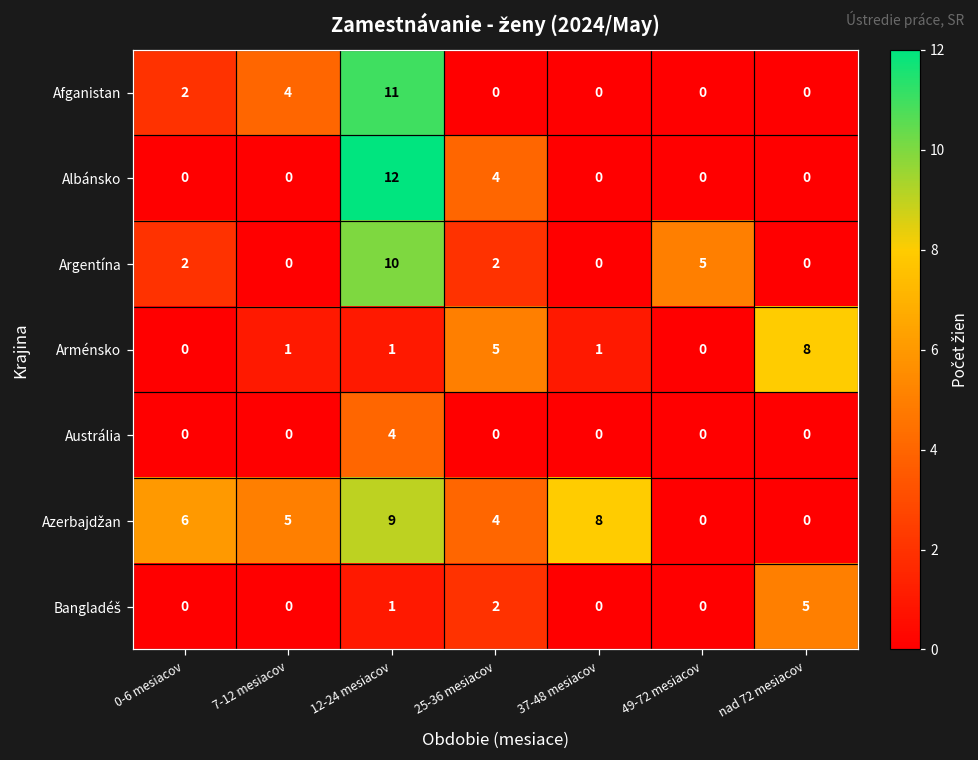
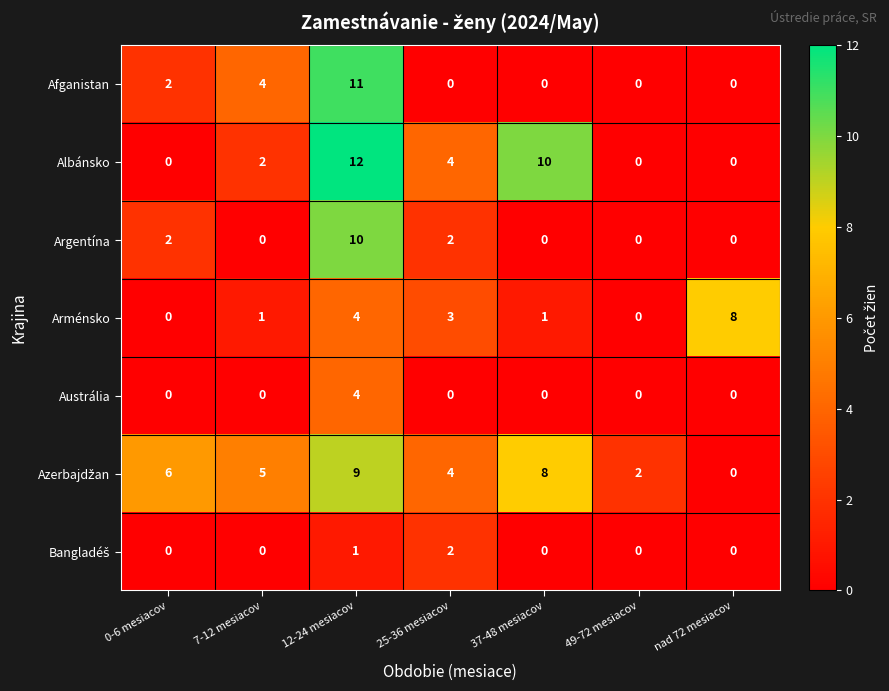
Albánsko, 7-12 mesiacov: 0 -> 2
Albánsko, 37-48 mesiacov: 0 -> 10
Argentína, 49-72 mesiacov: 5 -> 0
Arménsko, 12-24 mesiacov: 1 -> 4
Arménsko, 25-36 mesiacov: 5 -> 3
Azerbajdžan, 49-72 mesiacov: 0 -> 2
Bangladéš, nad 72 mesiacov: 5 -> 0
